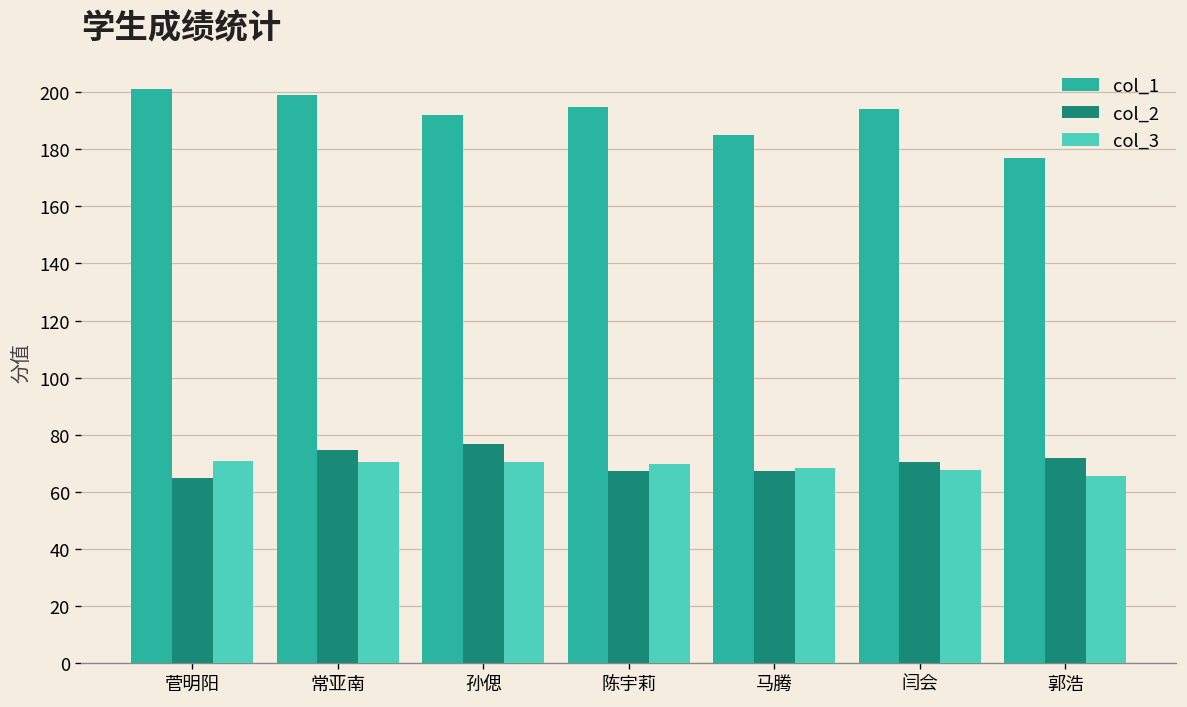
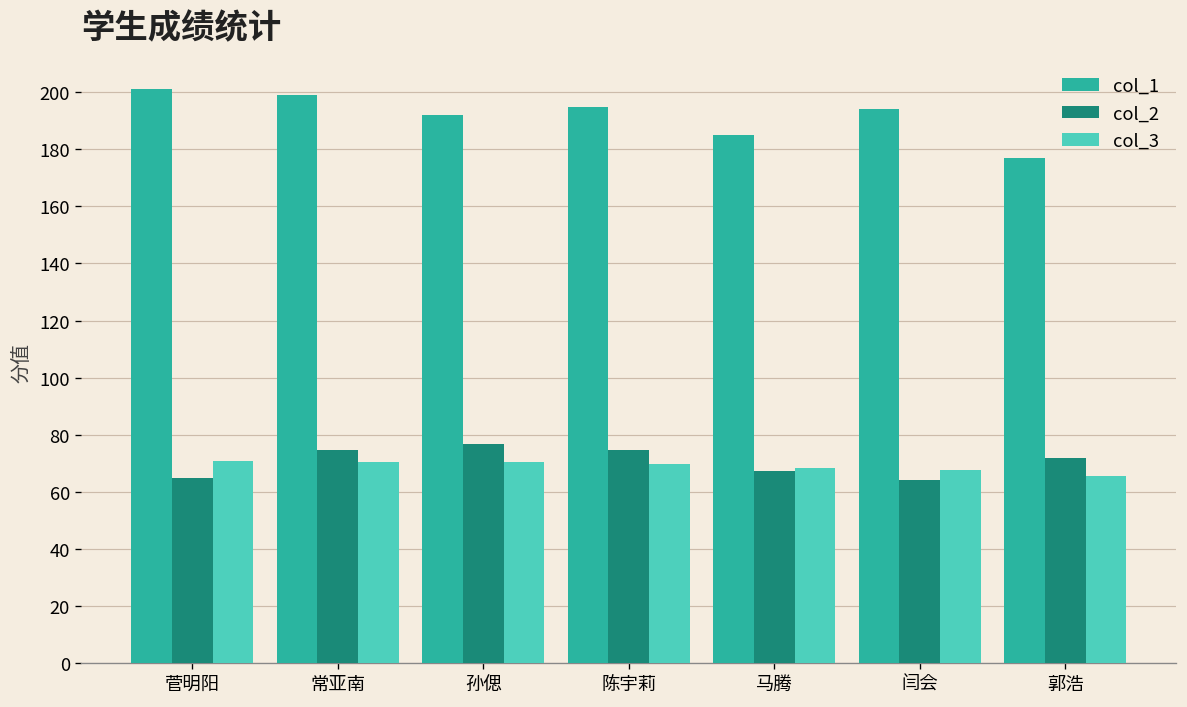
col_2, 陈宇莉: 67 -> 75
col_2, 闫会: 70 -> 64
